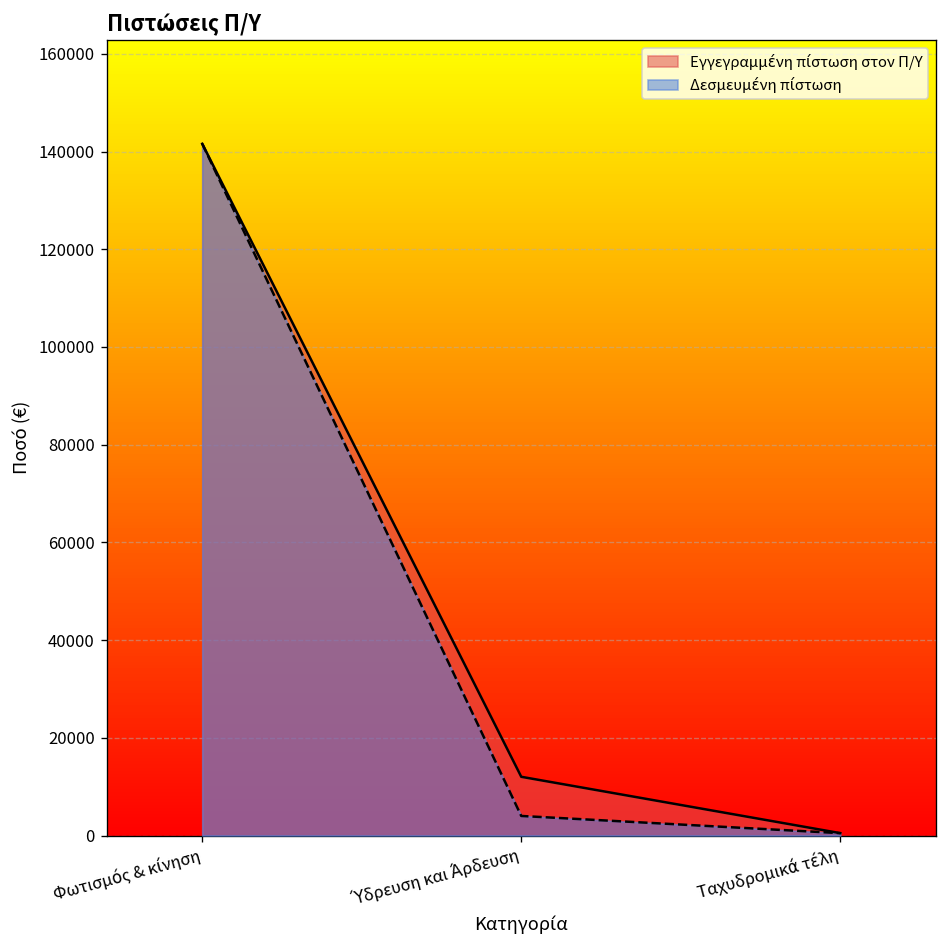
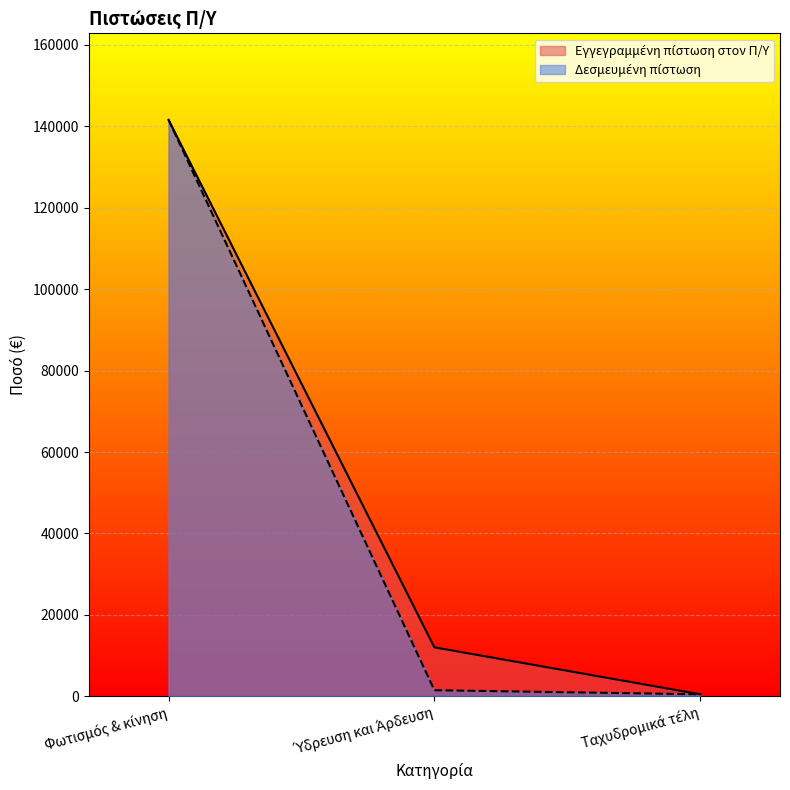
Δεσμευμένη πίστωση, Ύδρευση και Άρδευση: 4000 -> 2000
